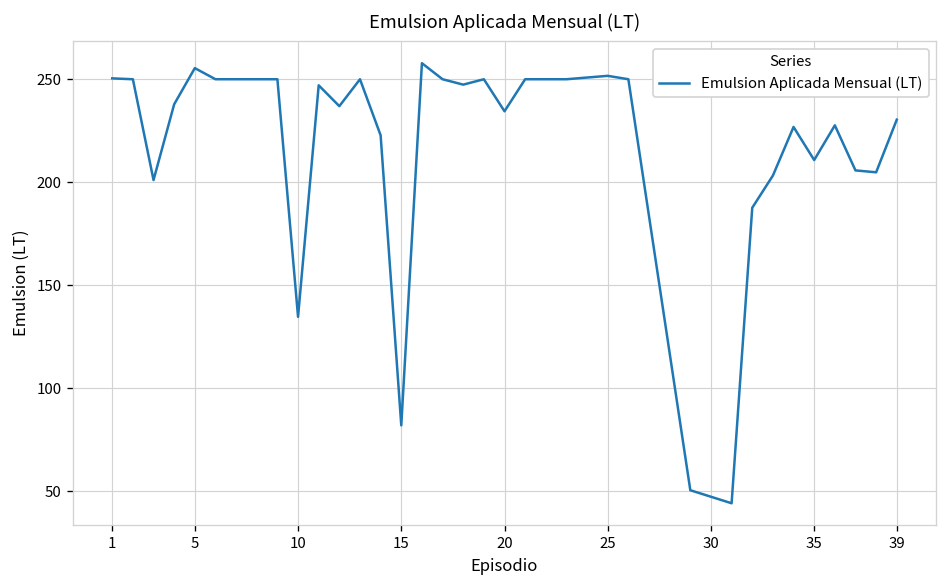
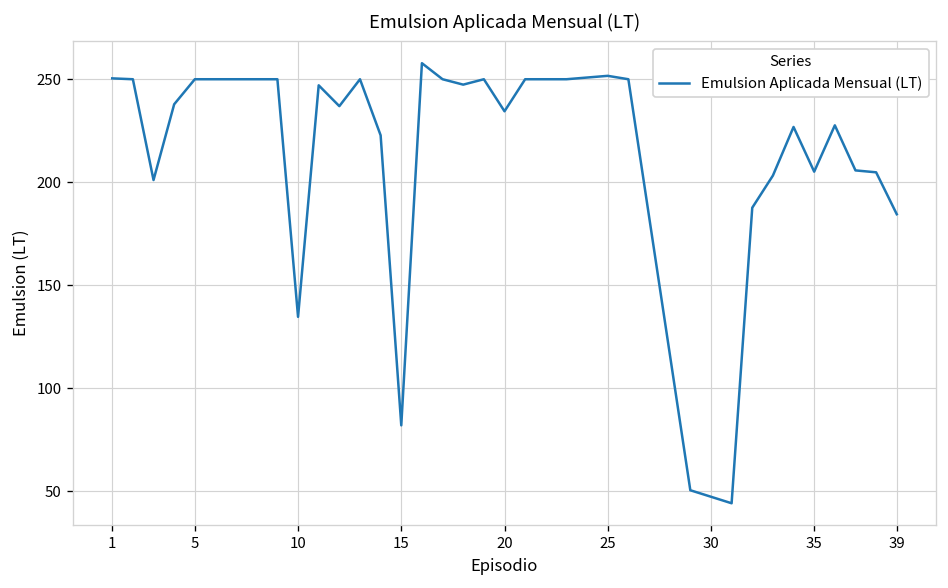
5: 255 -> 250
35: 211 -> 205
39: 230 -> 185
